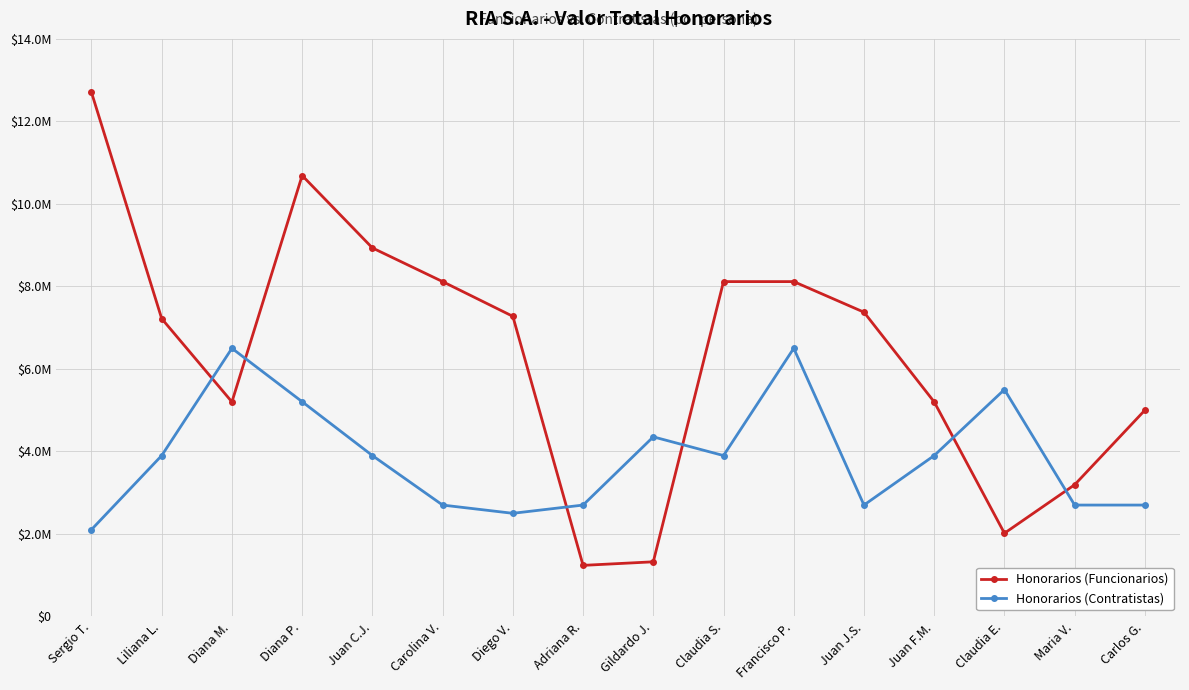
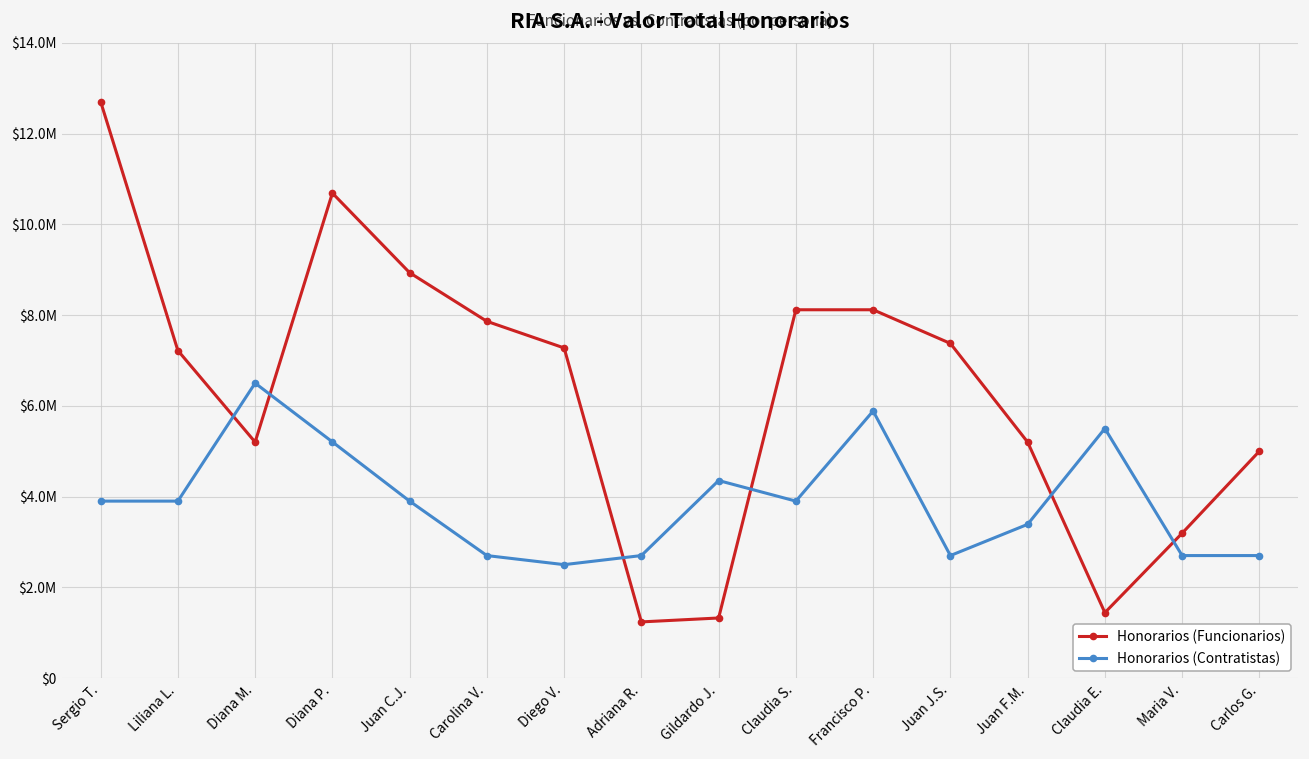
Honorarios (Contratistas), Sergio T.: $2100000 -> $3900000
Honorarios (Funcionarios), Carolina V.: $8100000 -> $7900000
Honorarios (Contratistas), Francisco P.: $6500000 -> $5900000
Honorarios (Contratistas), Juan F.M.: $3900000 -> $3400000
Honorarios (Funcionarios), Claudia E.: $2000000 -> $1400000
